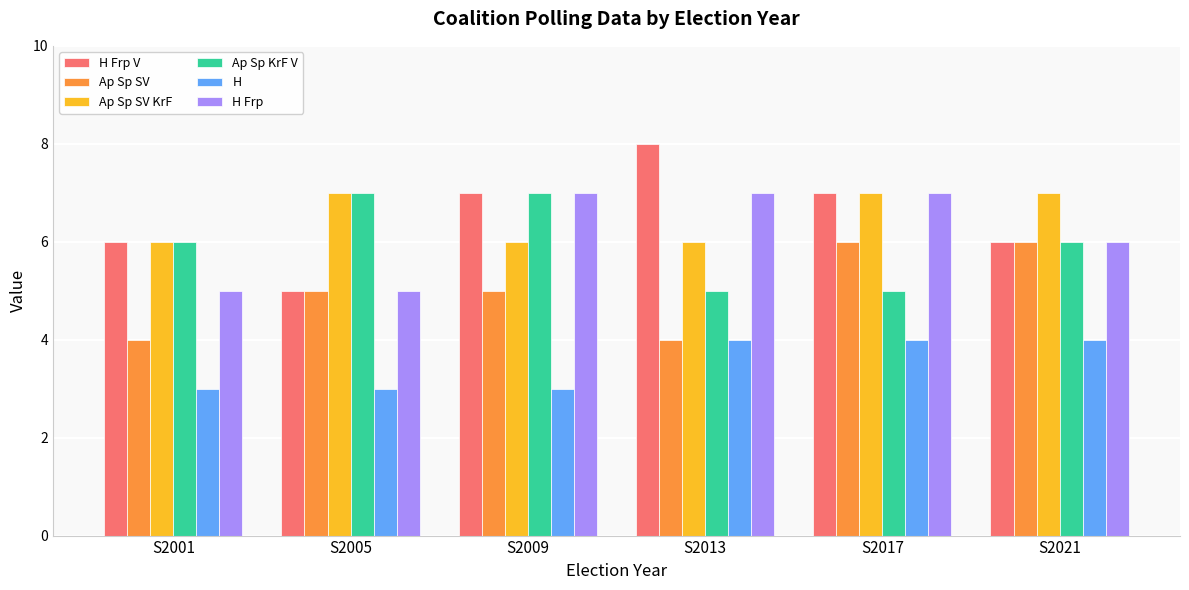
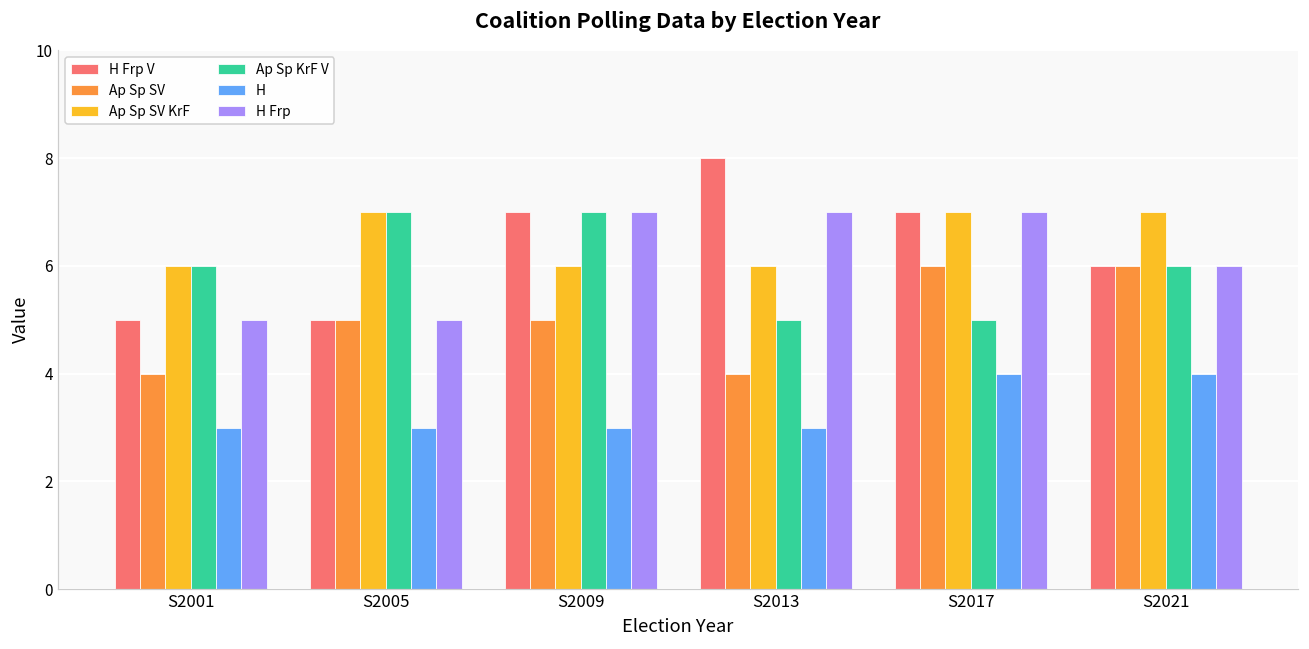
H Frp V, S2001: 6 -> 5
H, S2013: 4 -> 3
